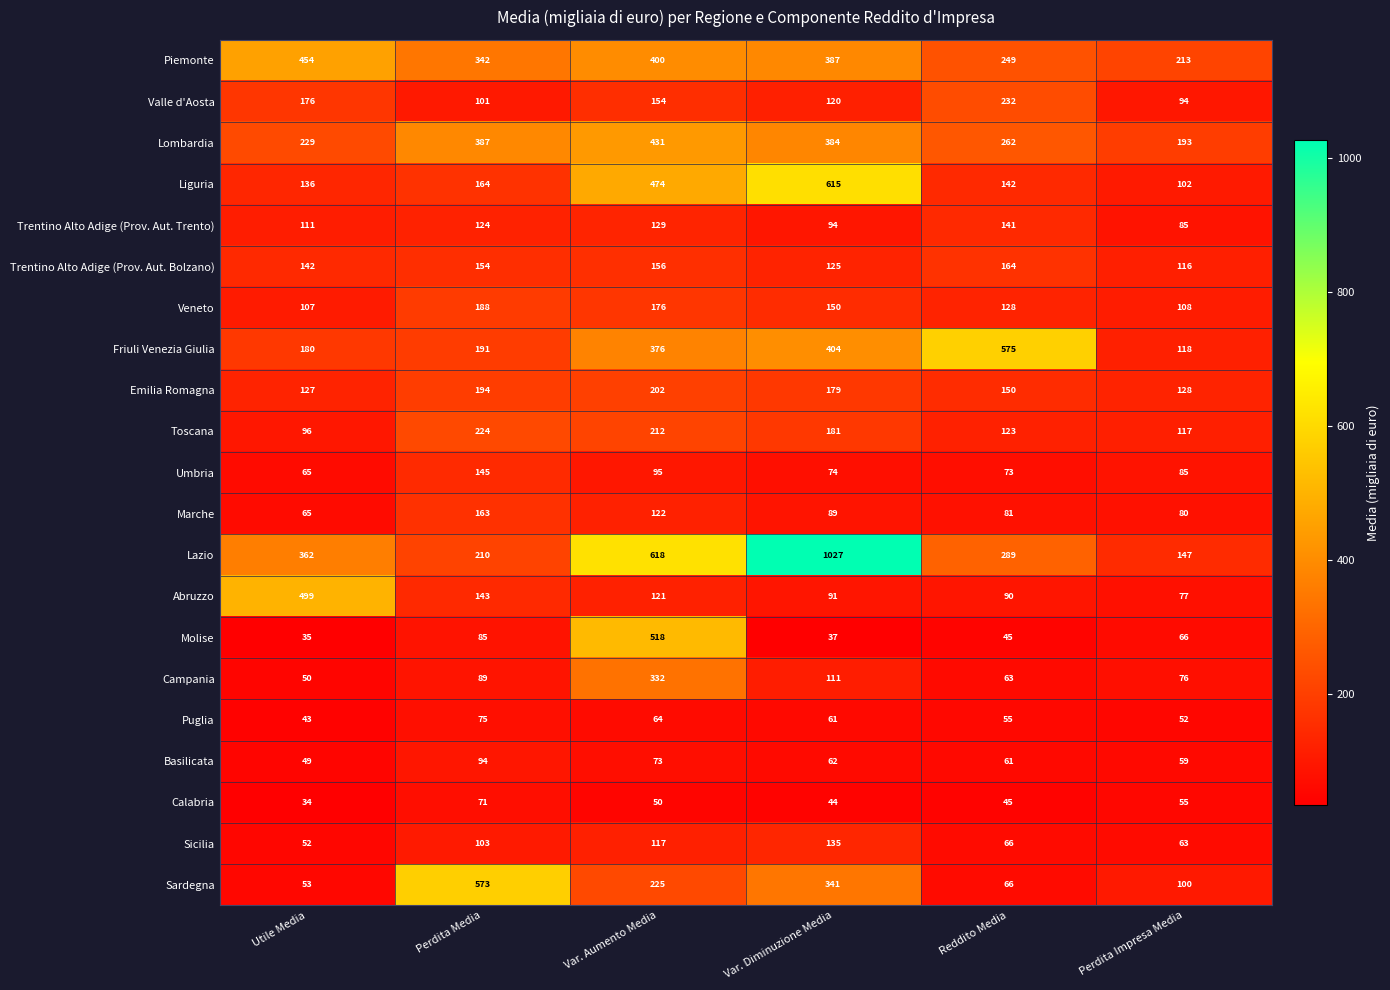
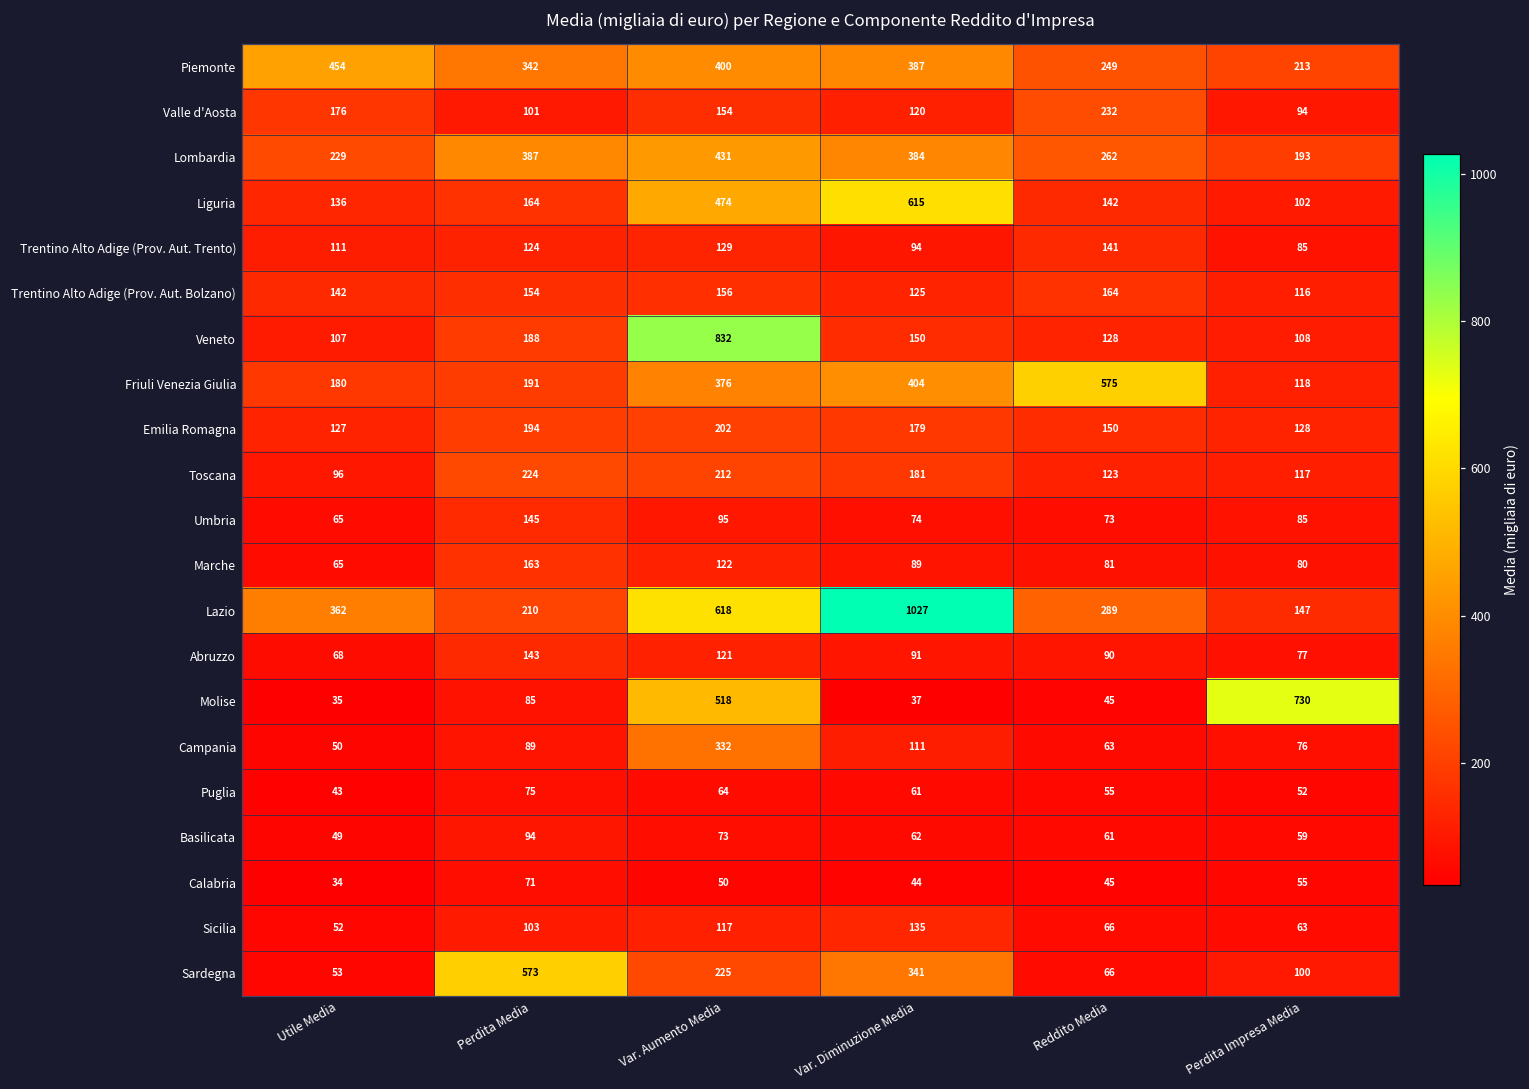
Veneto, Var. Aumento Media: 176 -> 832
Abruzzo, Utile Media: 499 -> 68
Molise, Perdita Impresa Media: 66 -> 730
